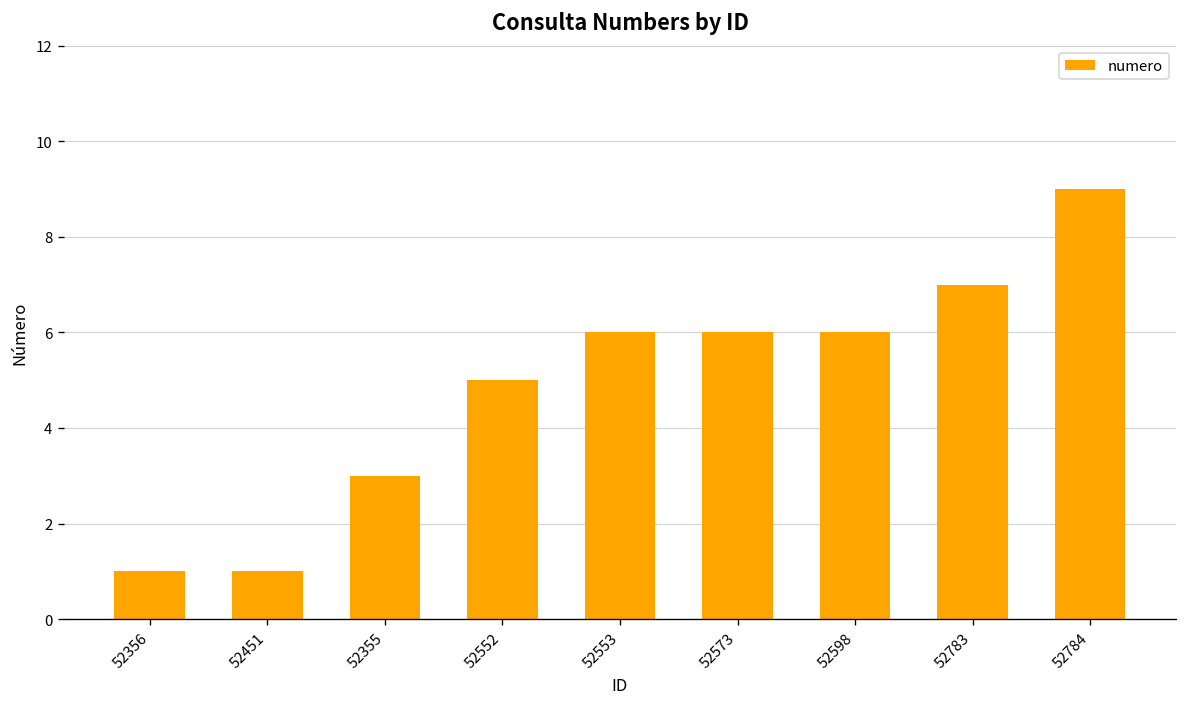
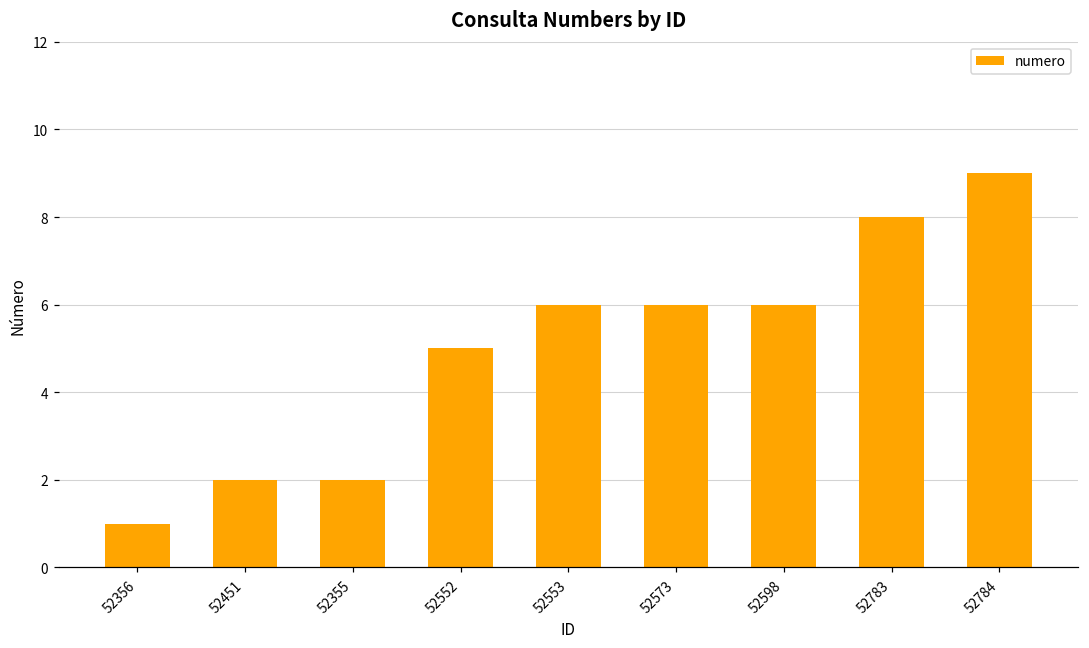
52451: 1 -> 2
52355: 3 -> 2
52783: 7 -> 8
